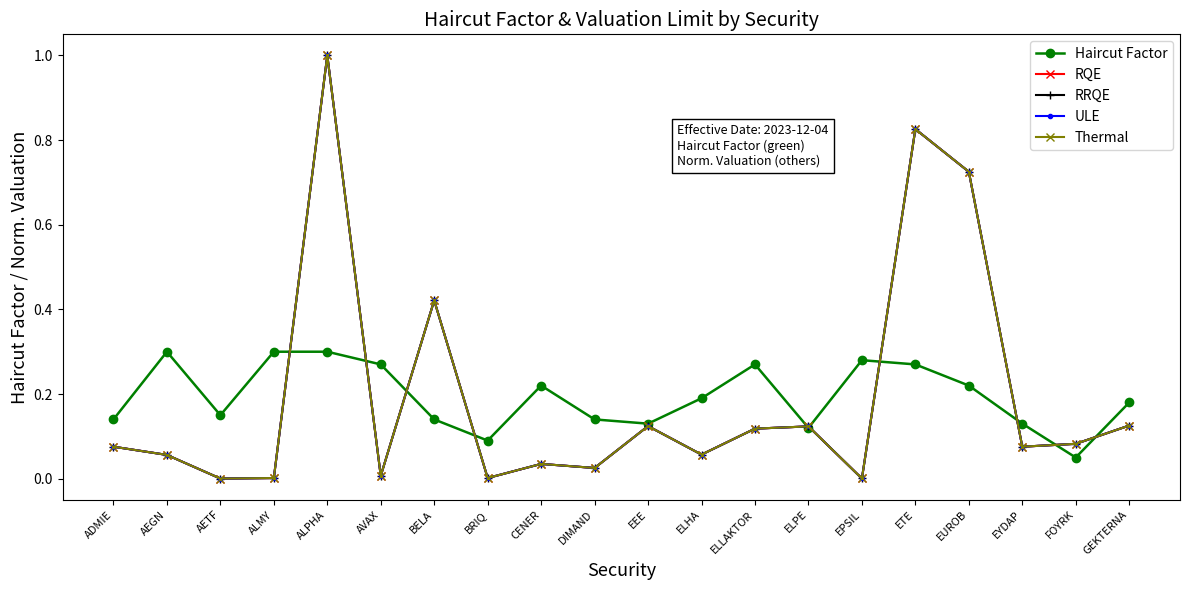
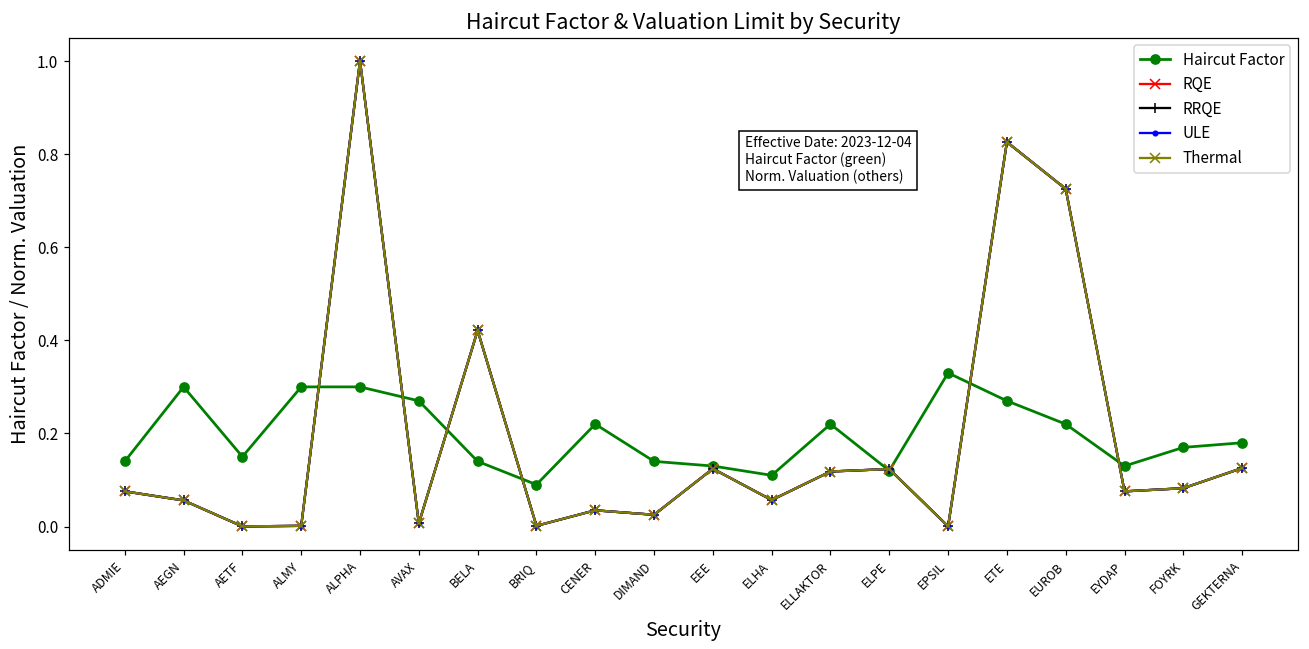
Haircut Factor, ELHA: 0.19 -> 0.11
Haircut Factor, ELLAKTOR: 0.27 -> 0.22
Haircut Factor, EPSIL: 0.28 -> 0.33
Haircut Factor, FOYRK: 0.05 -> 0.17
